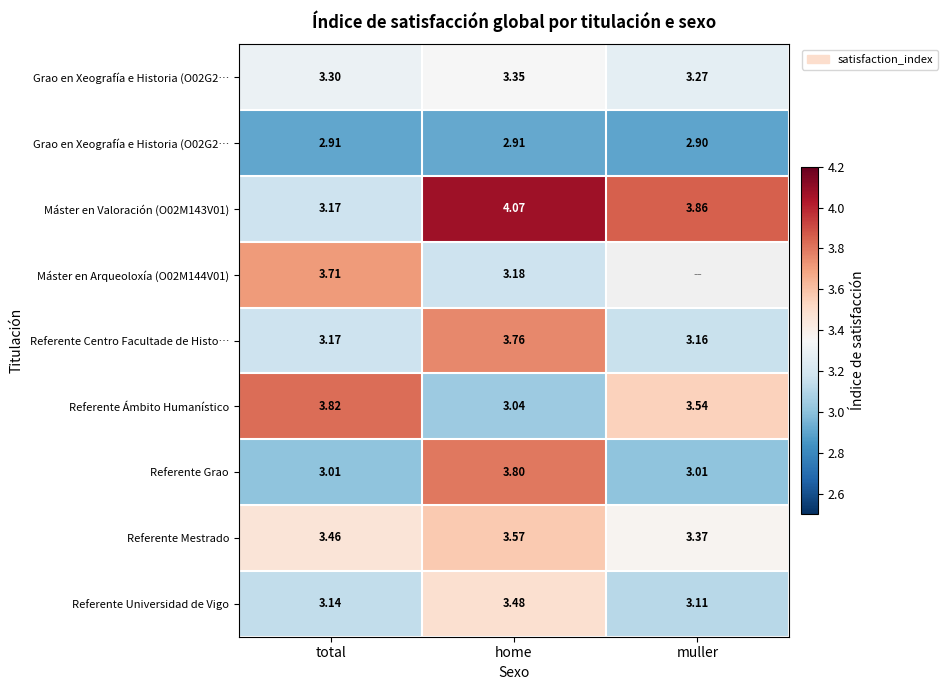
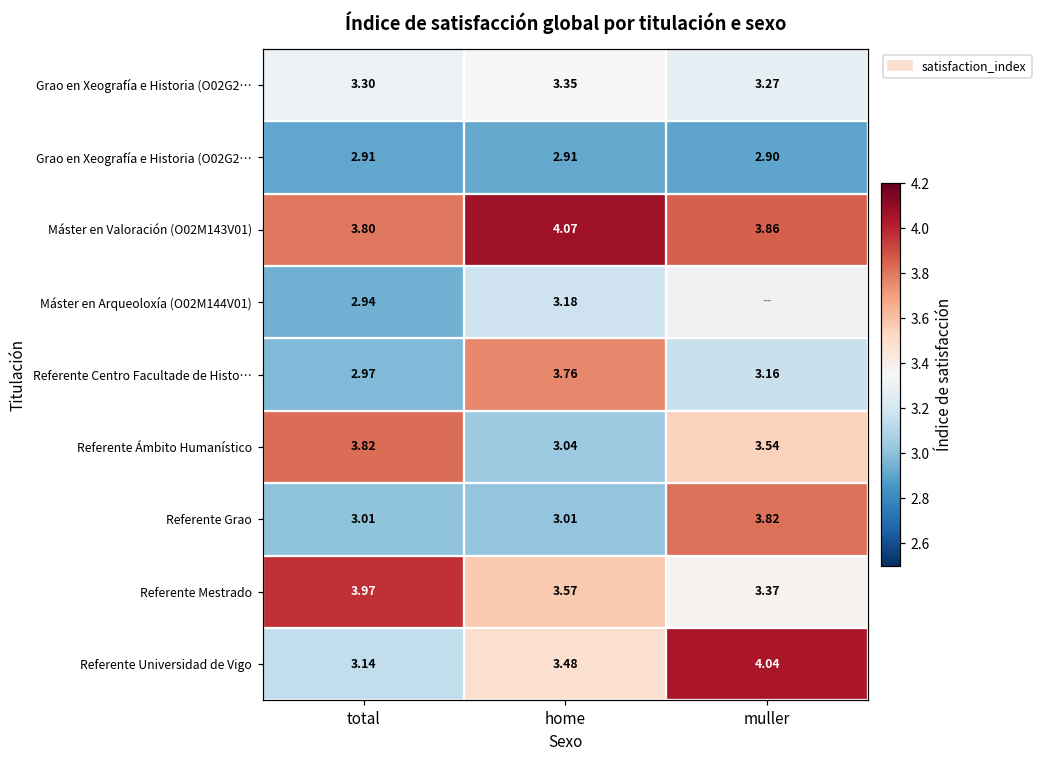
Máster en Valoración (O02M143V01), total: 3.17 -> 3.80
Máster en Arqueoloxía (O02M144V01), total: 3.71 -> 2.94
Referente Centro Facultade de Histo…, total: 3.17 -> 2.97
Referente Grao, home: 3.80 -> 3.01
Referente Grao, muller: 3.01 -> 3.82
Referente Mestrado, total: 3.46 -> 3.97
Referente Universidad de Vigo, muller: 3.11 -> 4.04
